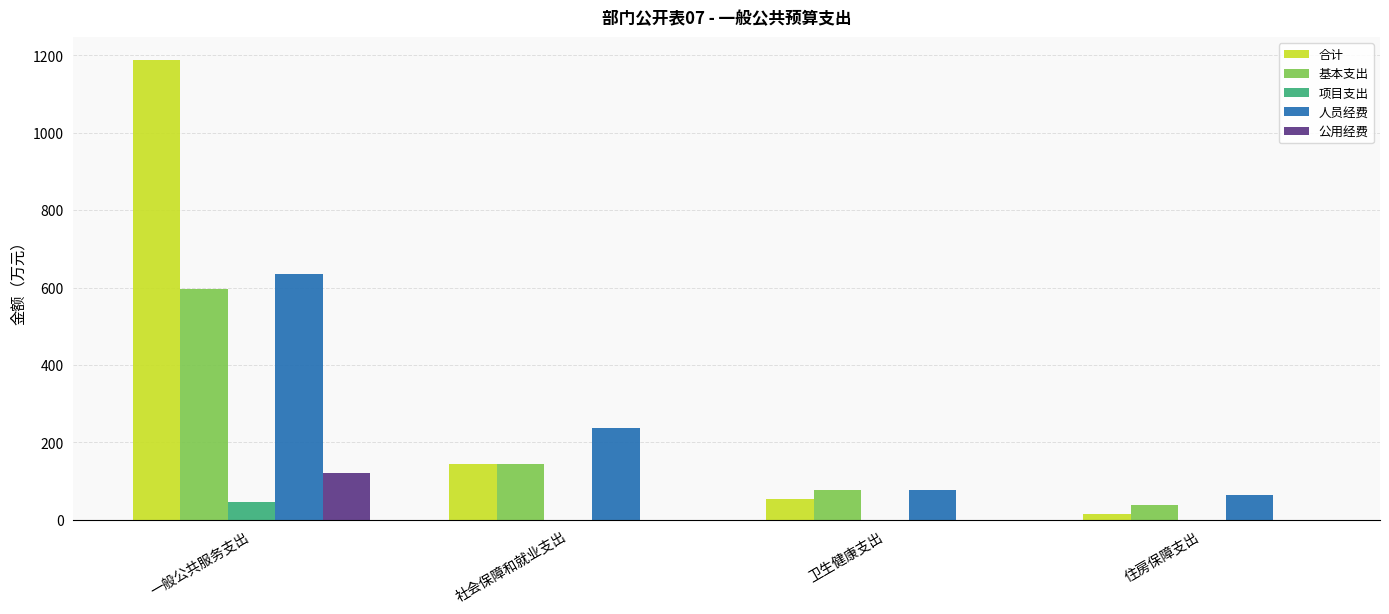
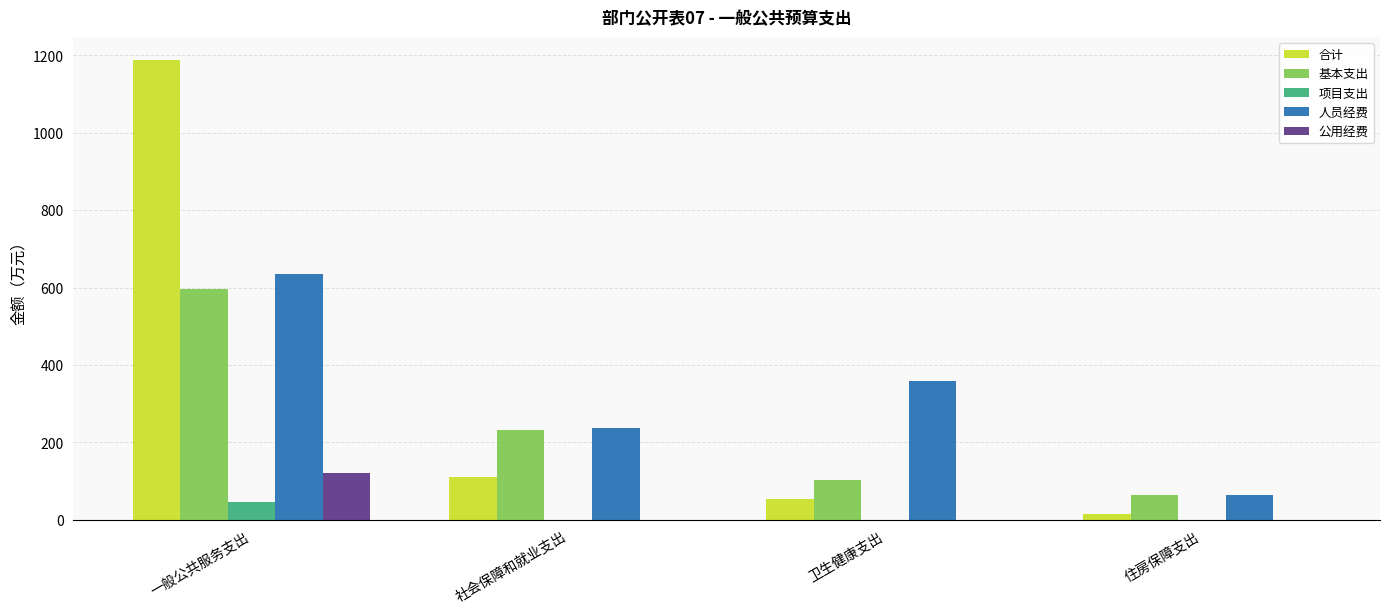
合计, 社会保障和就业支出: 140 -> 110
基本支出, 社会保障和就业支出: 140 -> 230
基本支出, 卫生健康支出: 80 -> 100
人员经费, 卫生健康支出: 80 -> 360
基本支出, 住房保障支出: 40 -> 60
